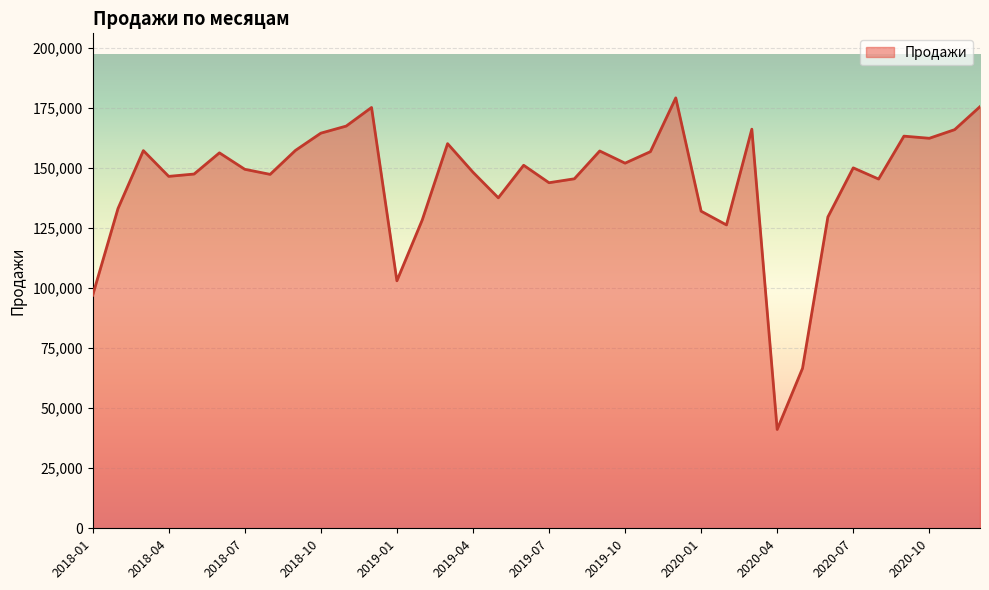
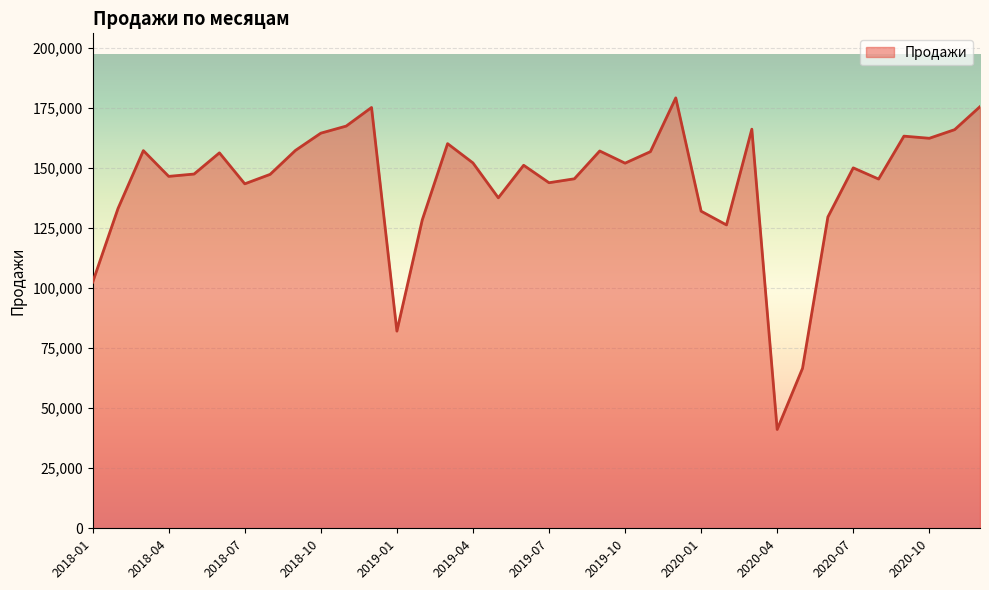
2018-01: 97,000 -> 102,000
2018-07: 150,000 -> 143,000
2019-01: 103,000 -> 82,000
2019-04: 148,000 -> 152,000
